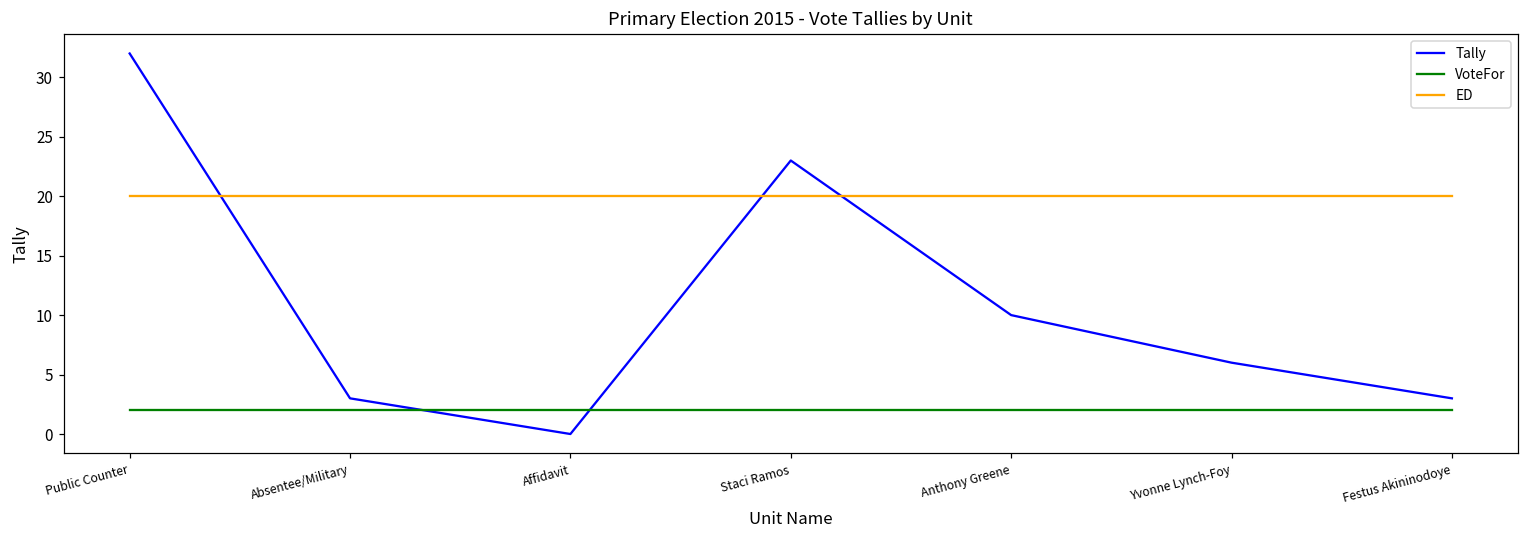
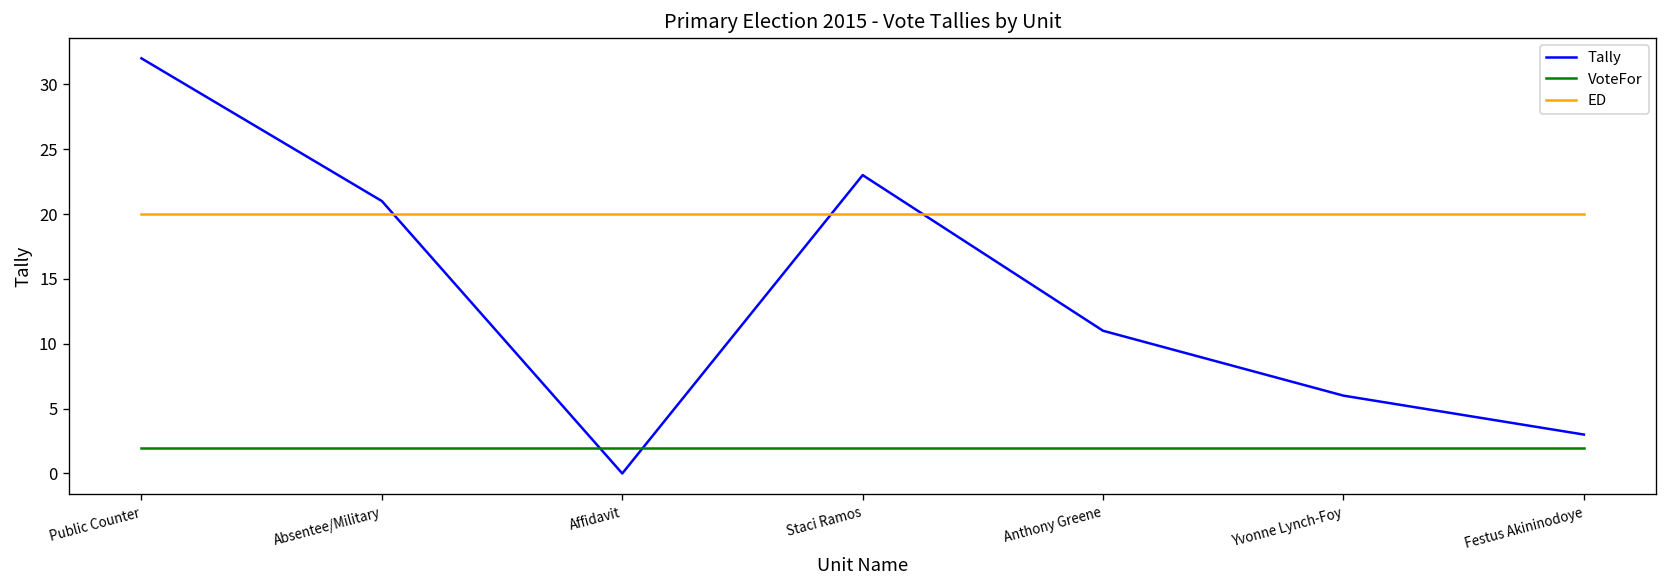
Tally, Absentee/Military: 3 -> 21
Tally, Anthony Greene: 10 -> 11
